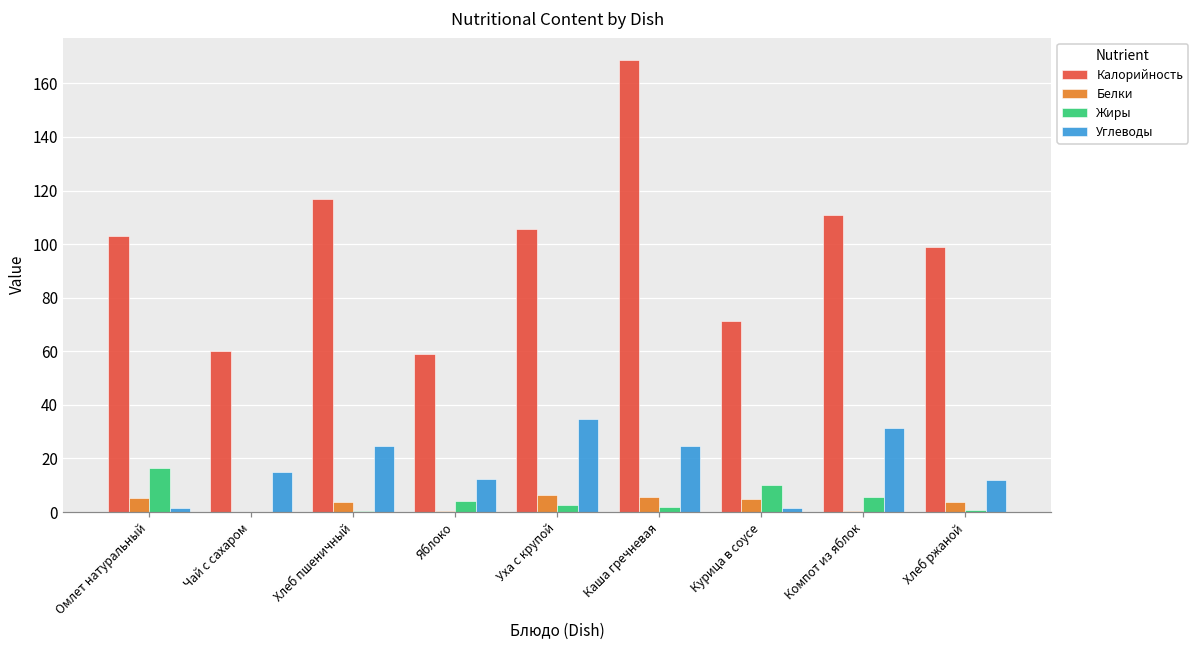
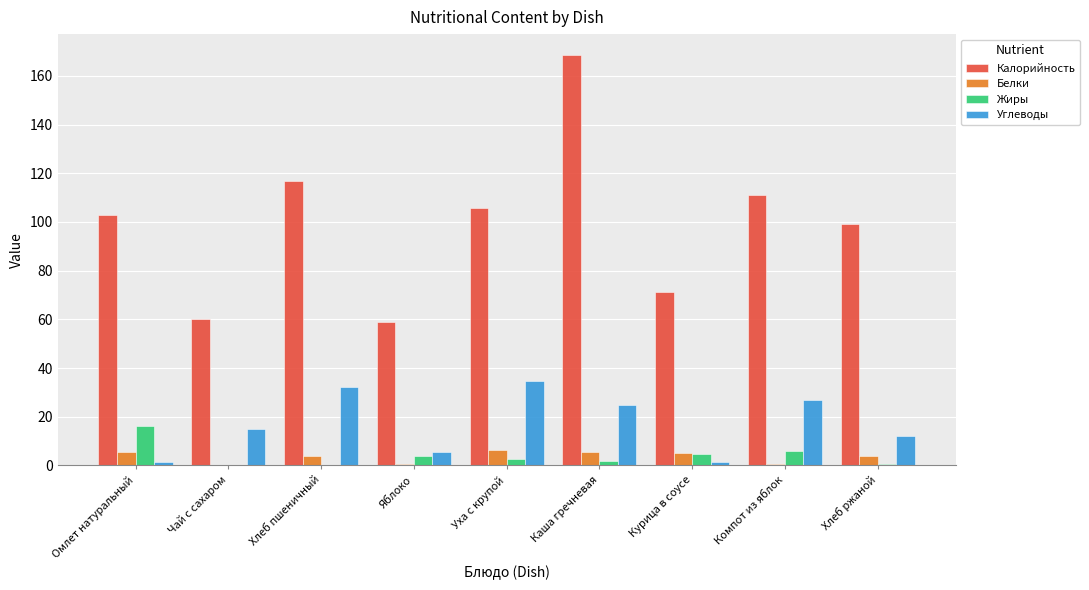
Углеводы, Хлеб пшеничный: 25 -> 32
Углеводы, Яблоко: 12 -> 6
Жиры, Курица в соусе: 10 -> 5
Углеводы, Компот из яблок: 31 -> 27
